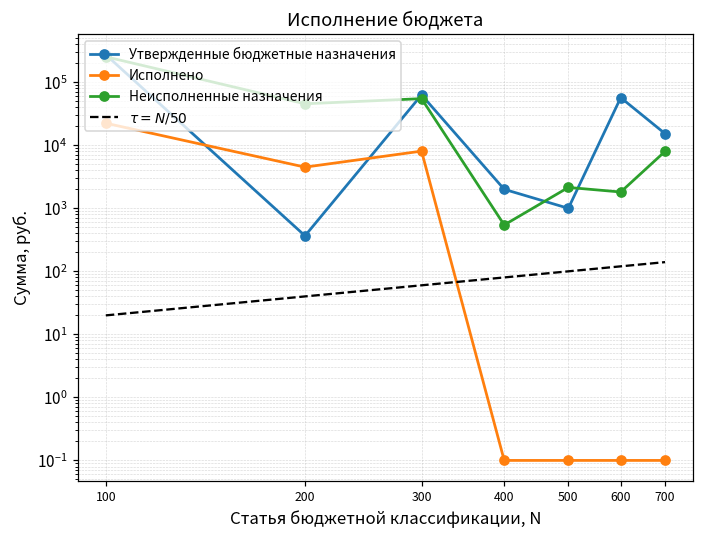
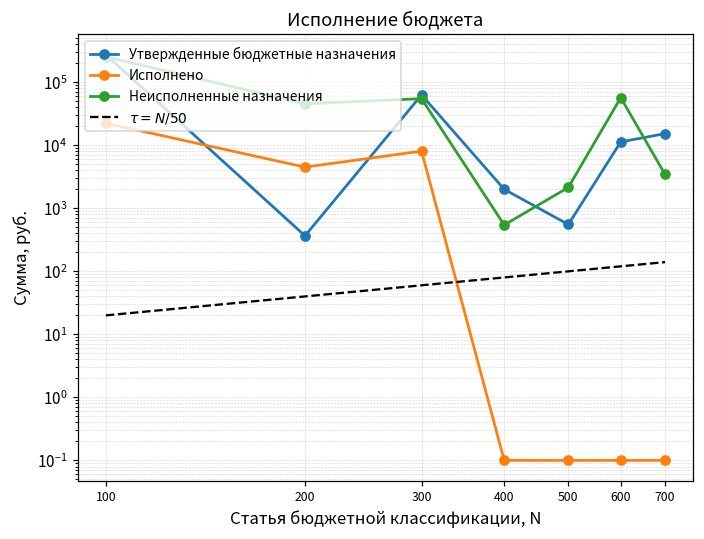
Утвержденные бюджетные назначения, 500: 1000 -> 600
Утвержденные бюджетные назначения, 600: 60000 -> 11000
Неисполненные назначения, 600: 1800 -> 60000
Неисполненные назначения, 700: 8000 -> 3000
